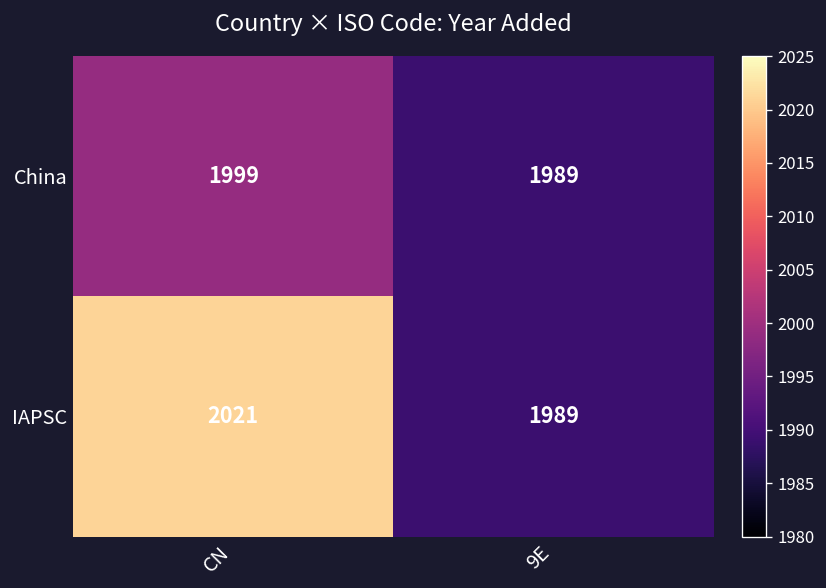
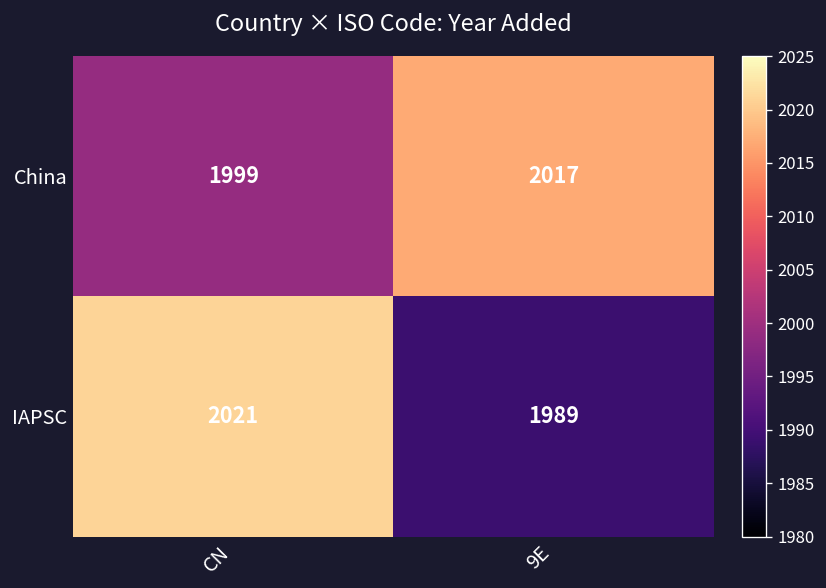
China, 9E: 1989 -> 2017
